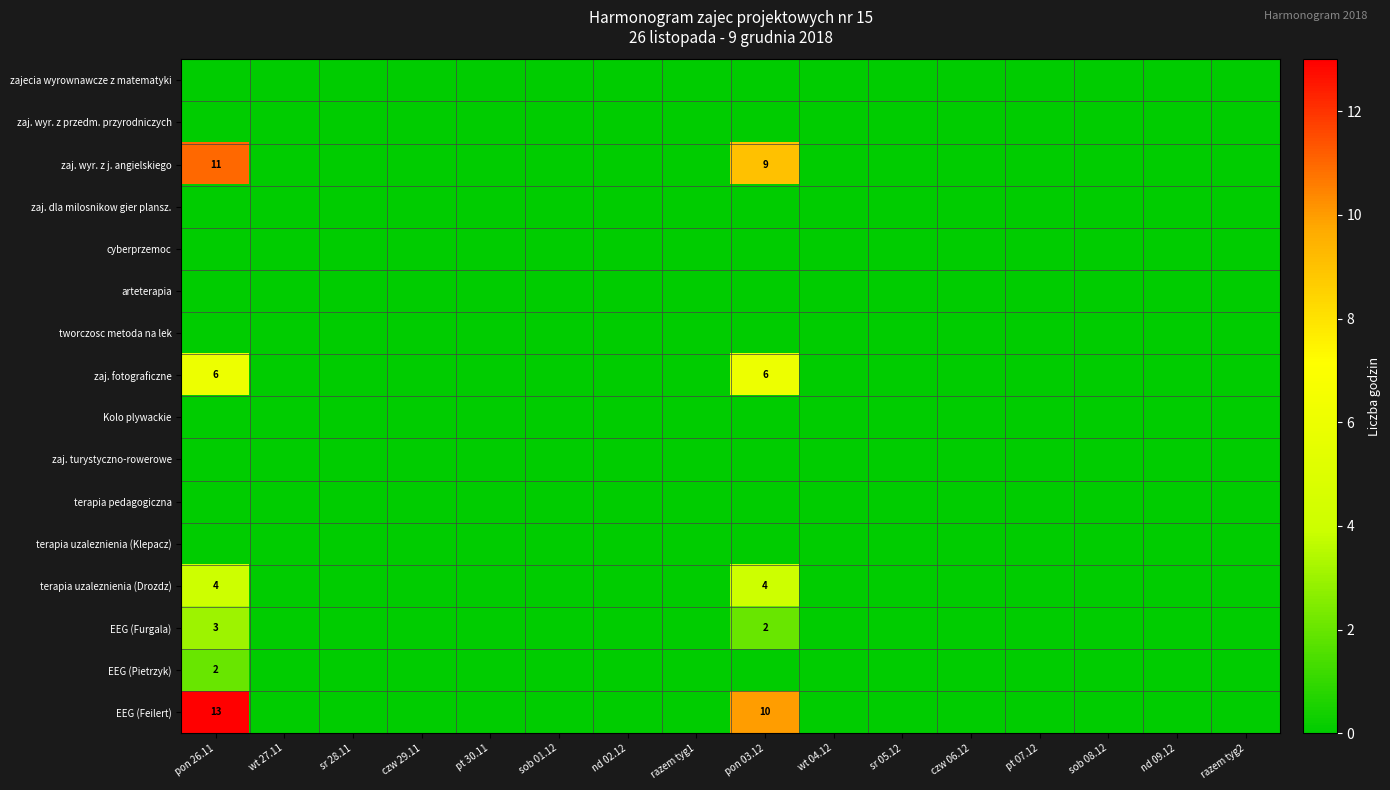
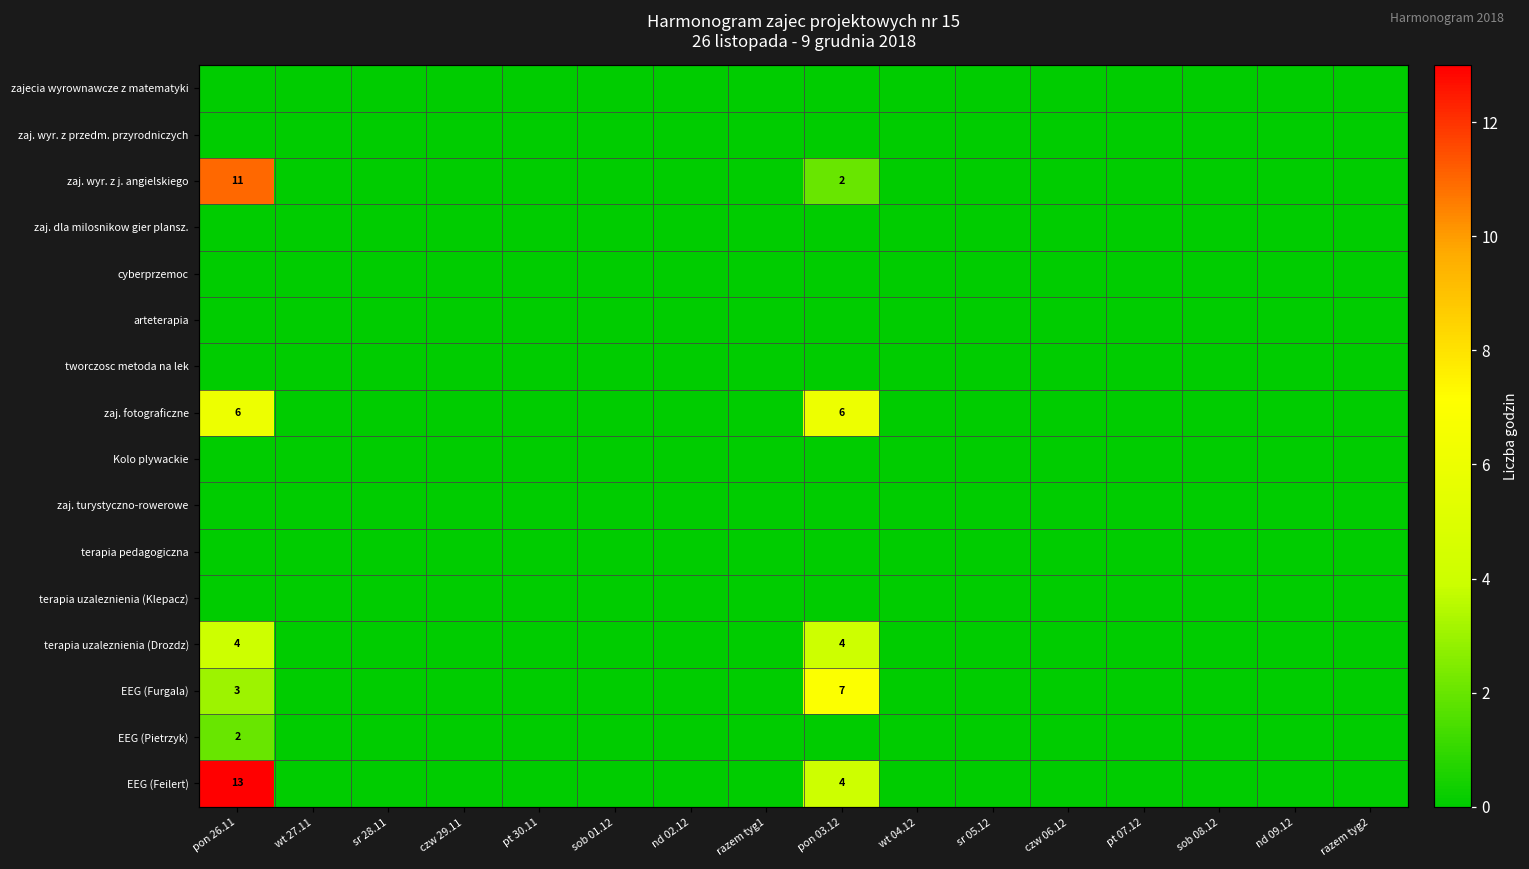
zaj. wyr. z j. angielskiego, pon 03.12: 9 -> 2
EEG (Furgala), pon 03.12: 2 -> 7
EEG (Feilert), pon 03.12: 10 -> 4
